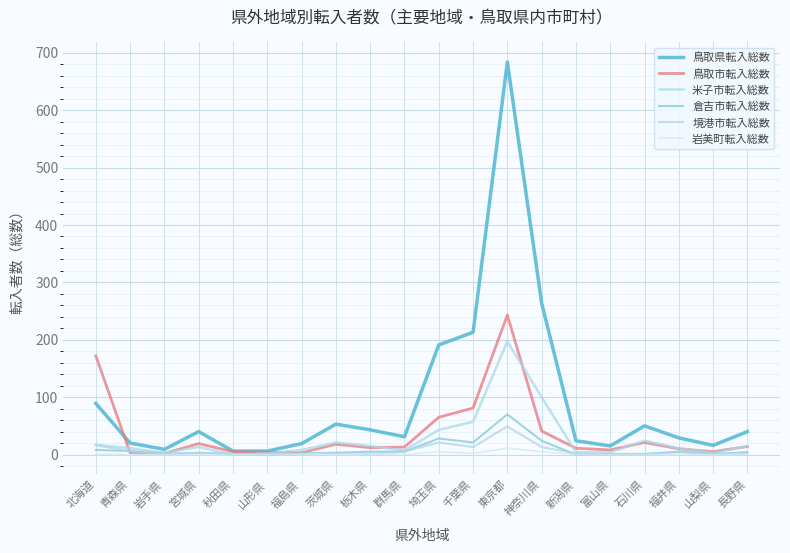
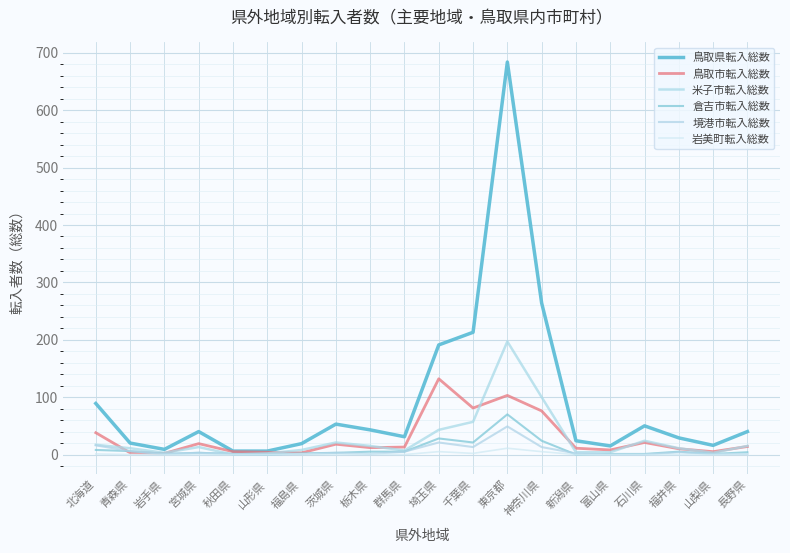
鳥取市転入総数, 北海道: 170 -> 40
鳥取市転入総数, 埼玉県: 70 -> 130
鳥取市転入総数, 東京都: 240 -> 100
鳥取市転入総数, 神奈川県: 40 -> 80
